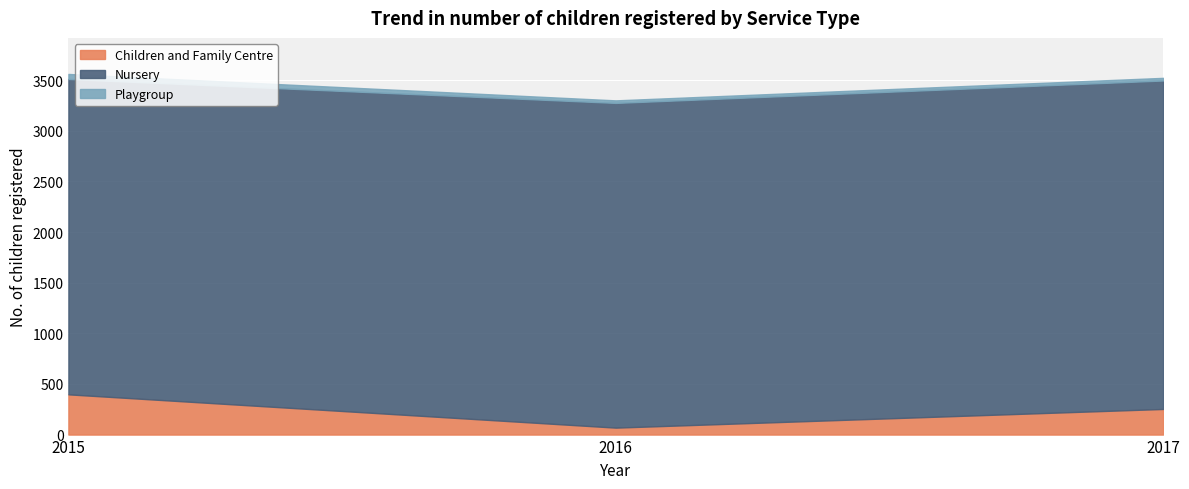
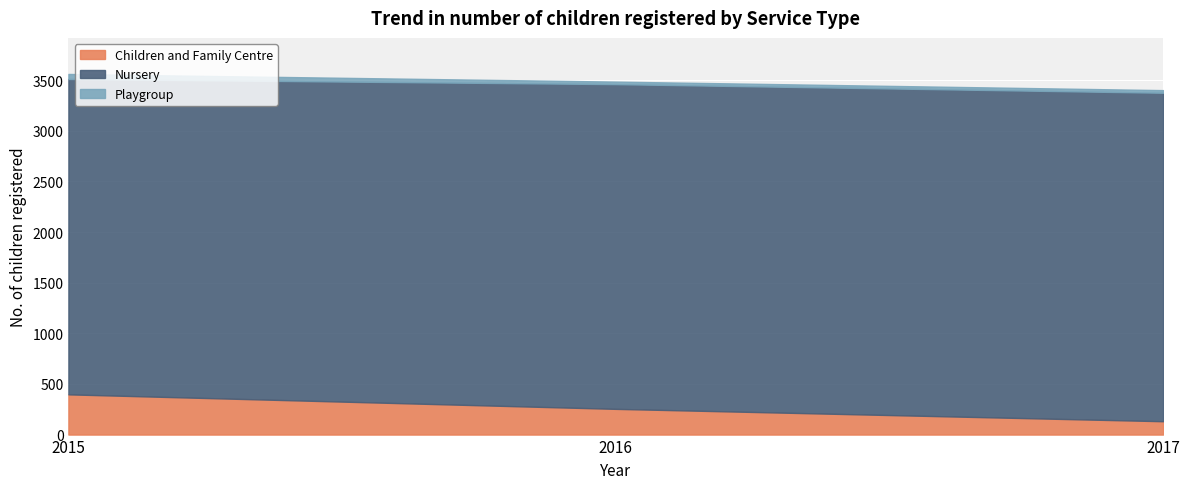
Children and Family Centre, 2016: 70 -> 250
Children and Family Centre, 2017: 250 -> 130
